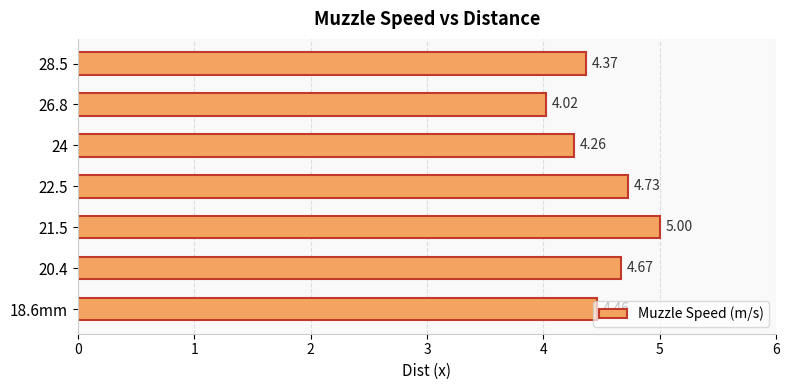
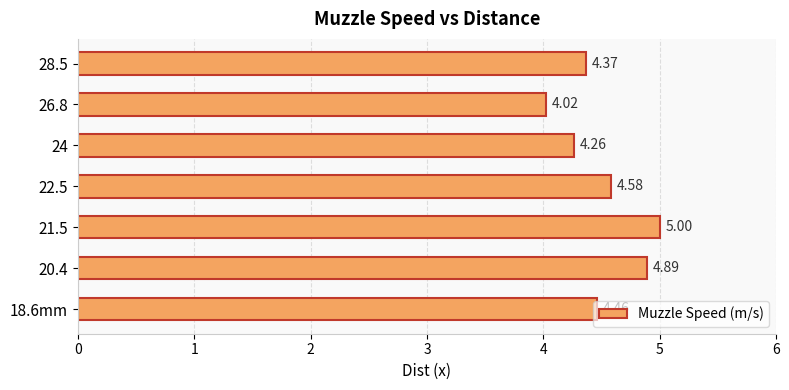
22.5: 4.73 -> 4.58
20.4: 4.67 -> 4.89
